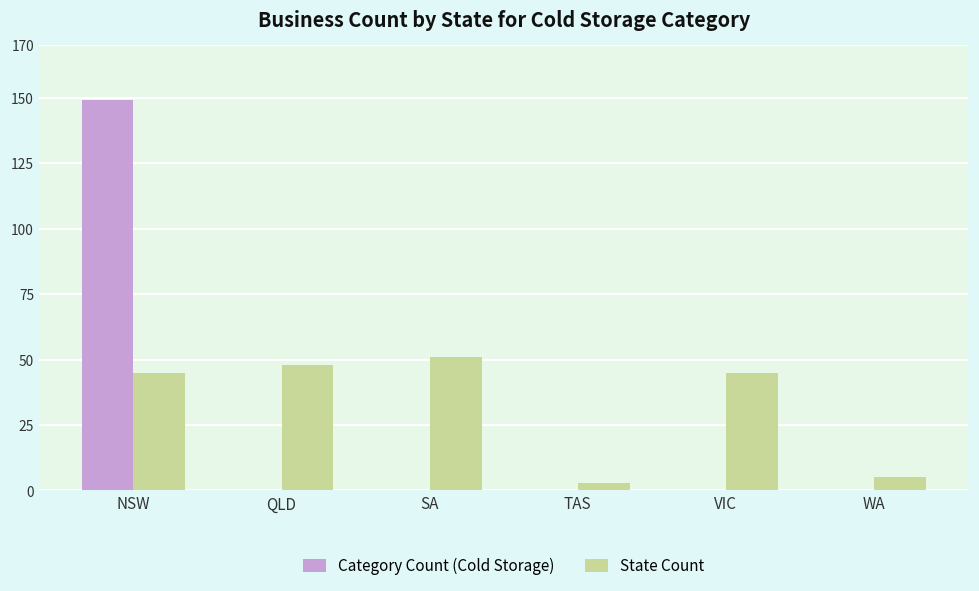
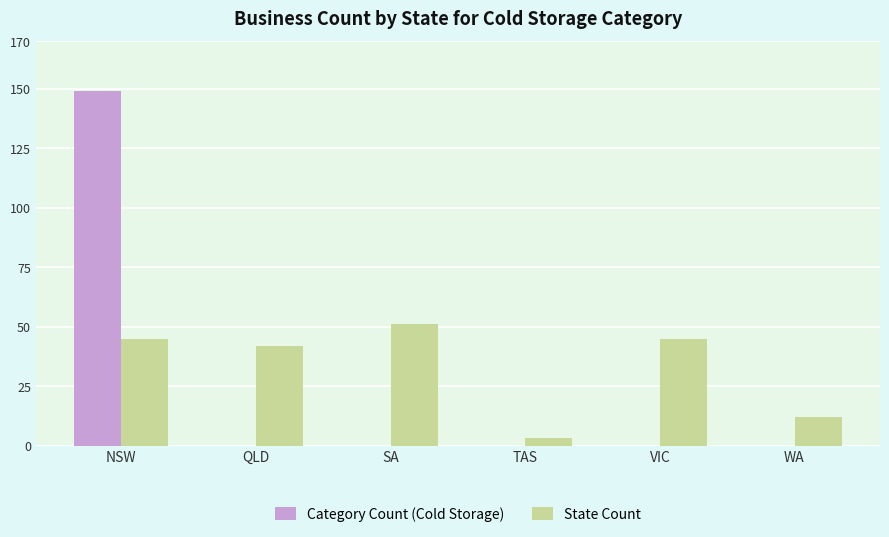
State Count, QLD: 48 -> 42
State Count, WA: 5 -> 12
